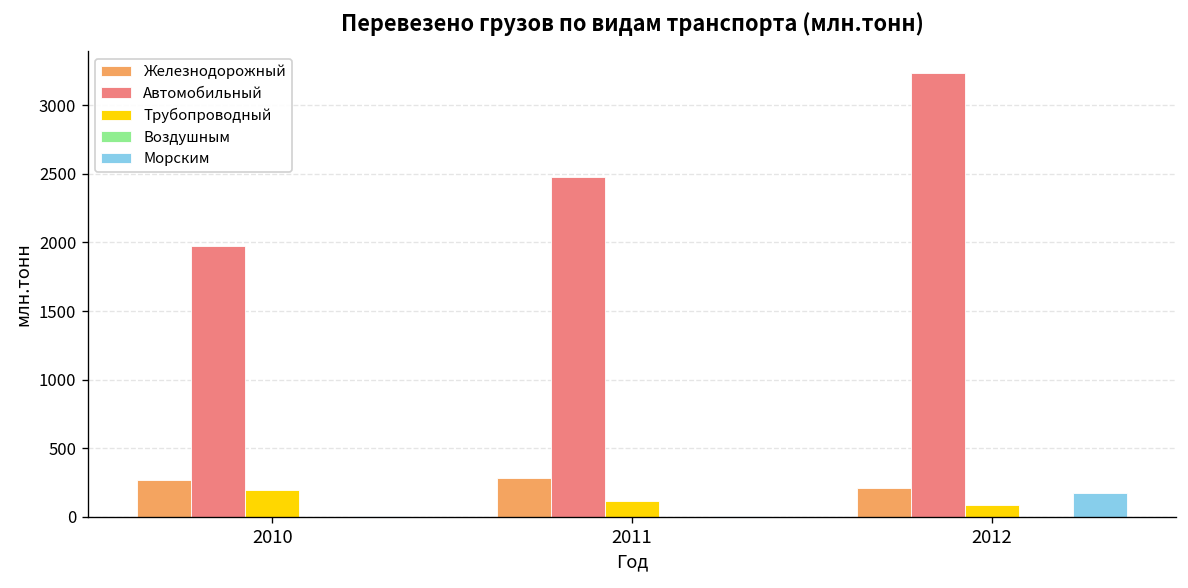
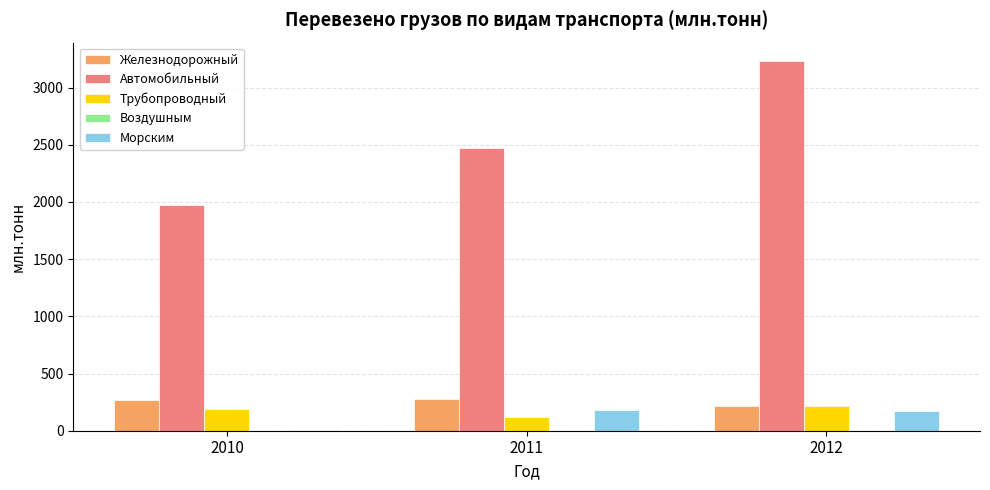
Морским, 2011: 0 -> 180
Трубопроводный, 2012: 90 -> 210
